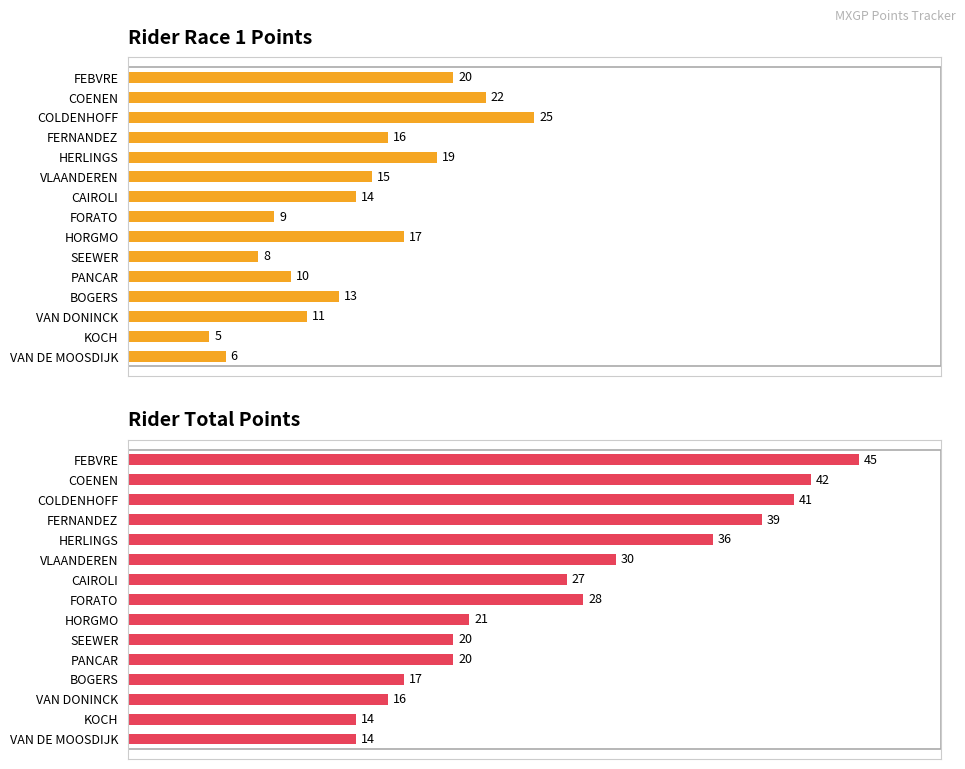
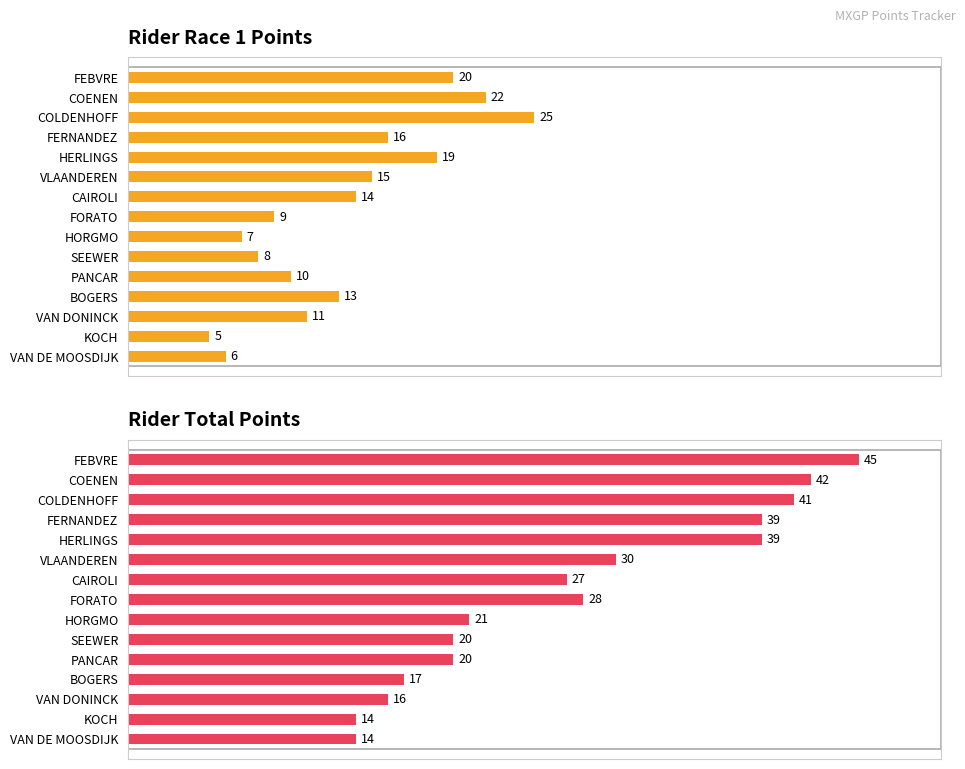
Rider Race 1 Points, HORGMO: 17 -> 7
Rider Total Points, HERLINGS: 36 -> 39
